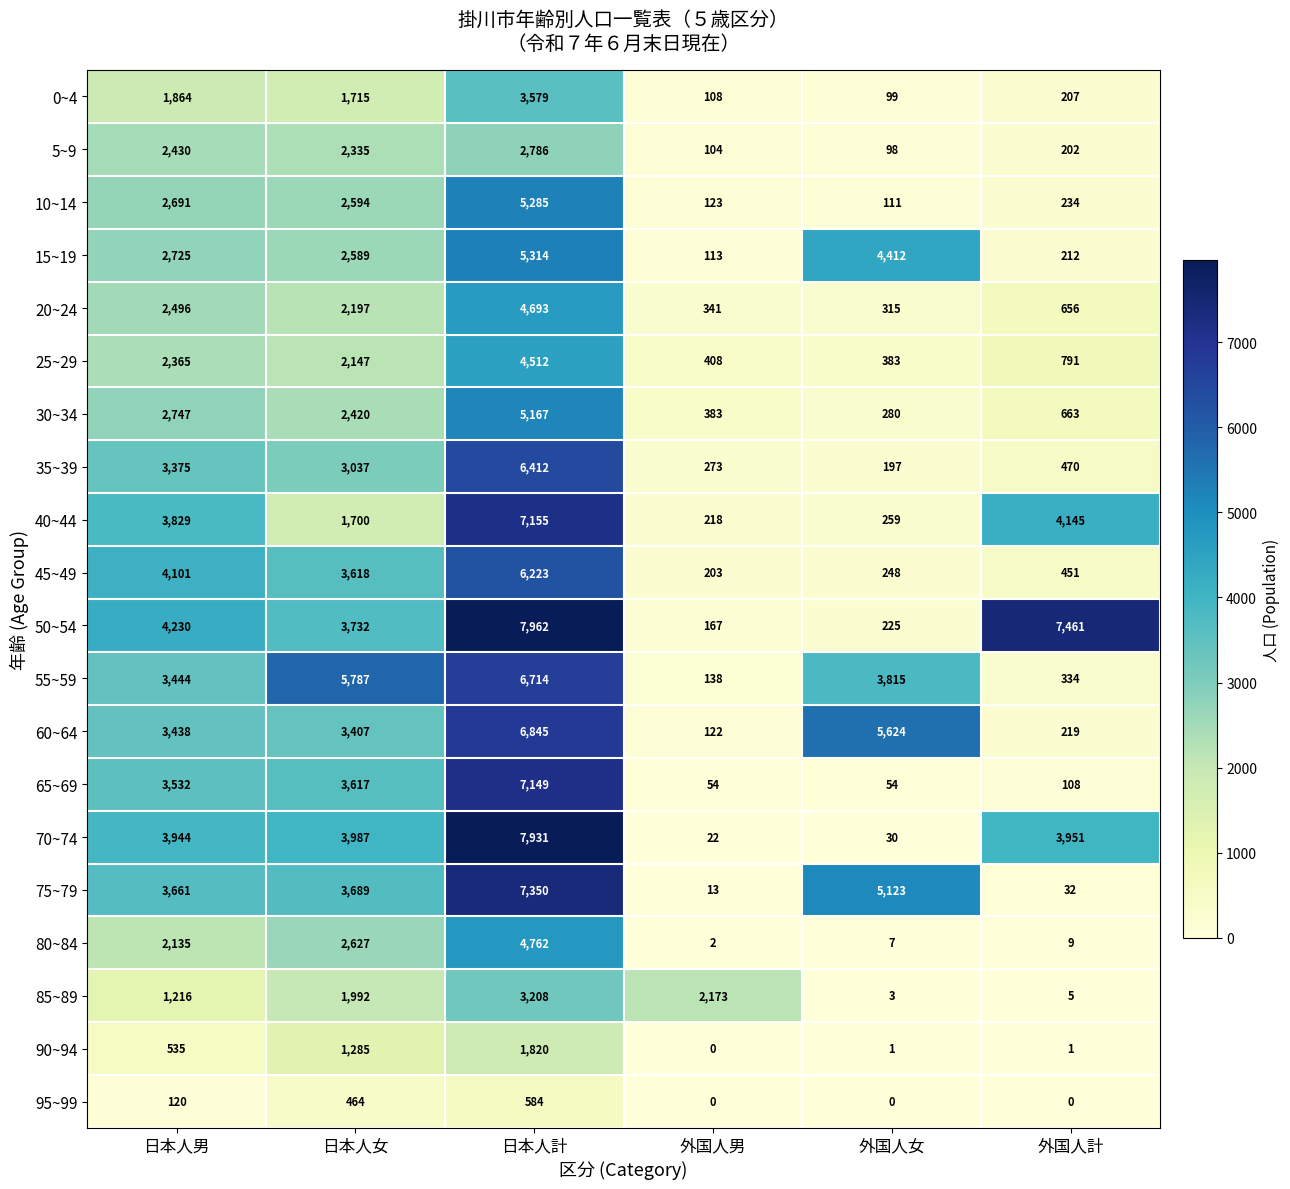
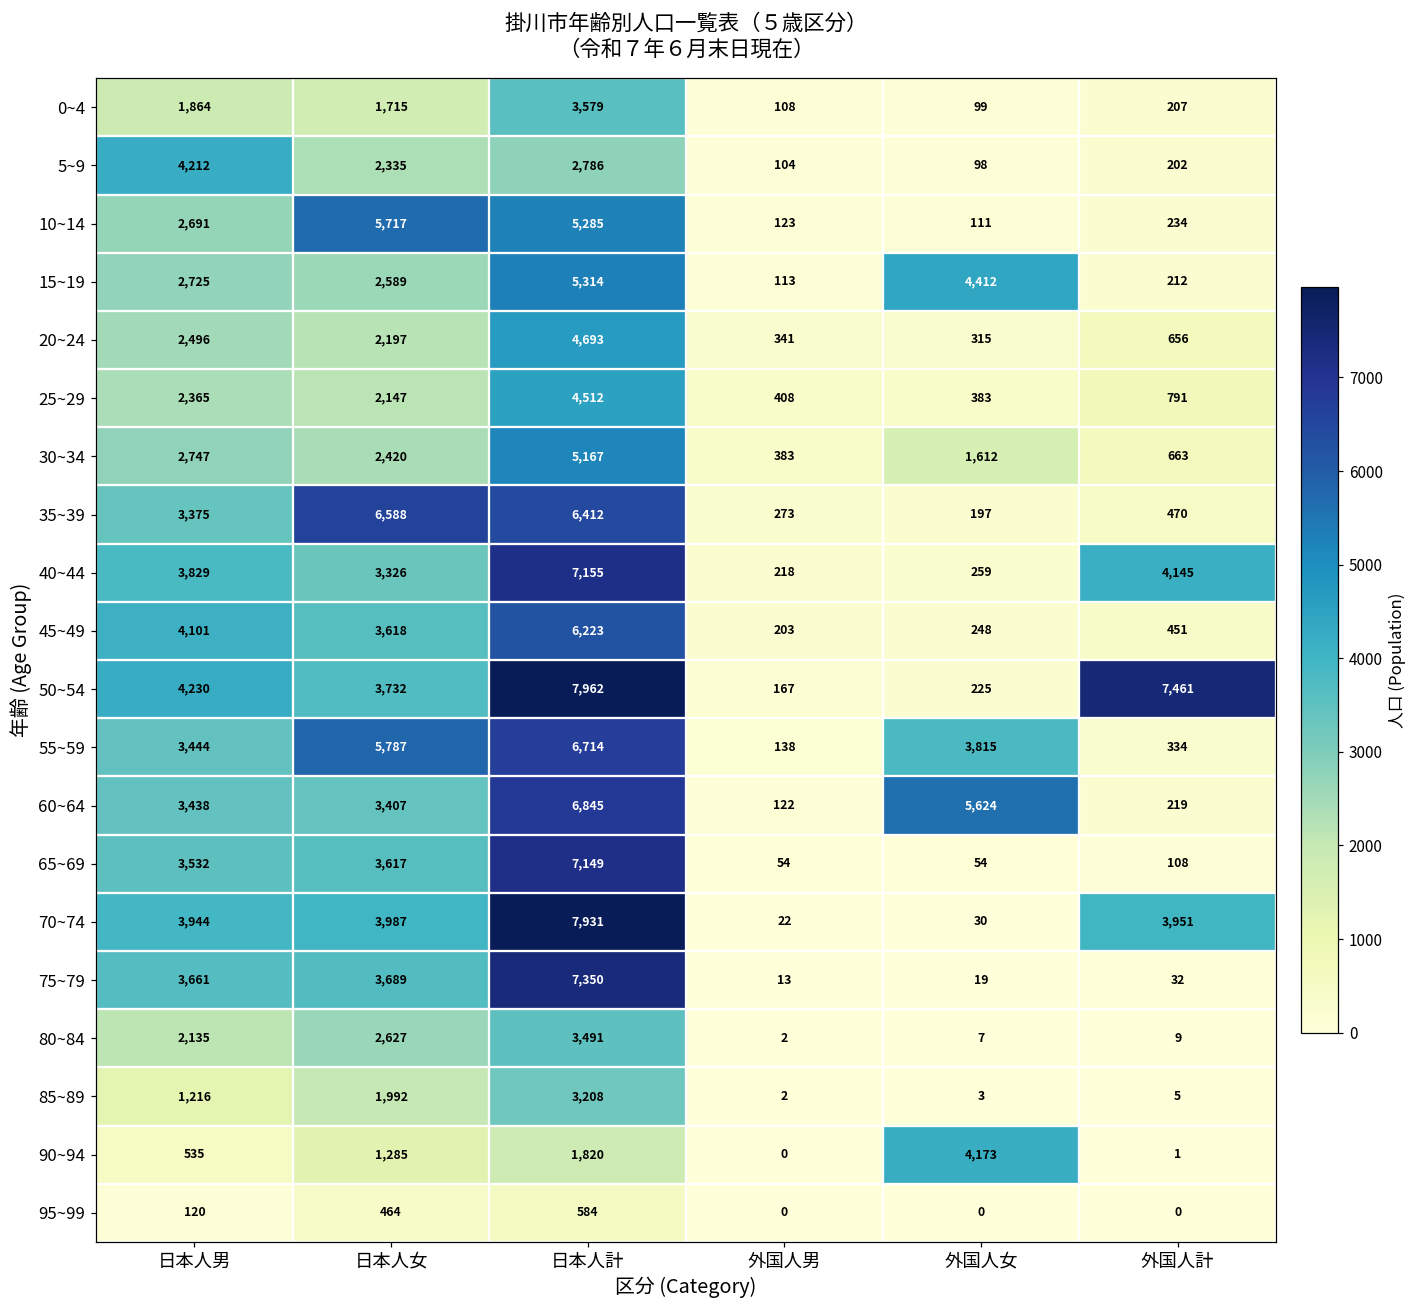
5~9, 日本人男: 2,430 -> 4,212
10~14, 日本人女: 2,594 -> 5,717
30~34, 外国人女: 280 -> 1,612
35~39, 日本人女: 3,037 -> 6,588
40~44, 日本人女: 1,700 -> 3,326
75~79, 外国人女: 5,123 -> 19
80~84, 日本人計: 4,762 -> 3,491
85~89, 外国人男: 2,173 -> 2
90~94, 外国人女: 1 -> 4,173
